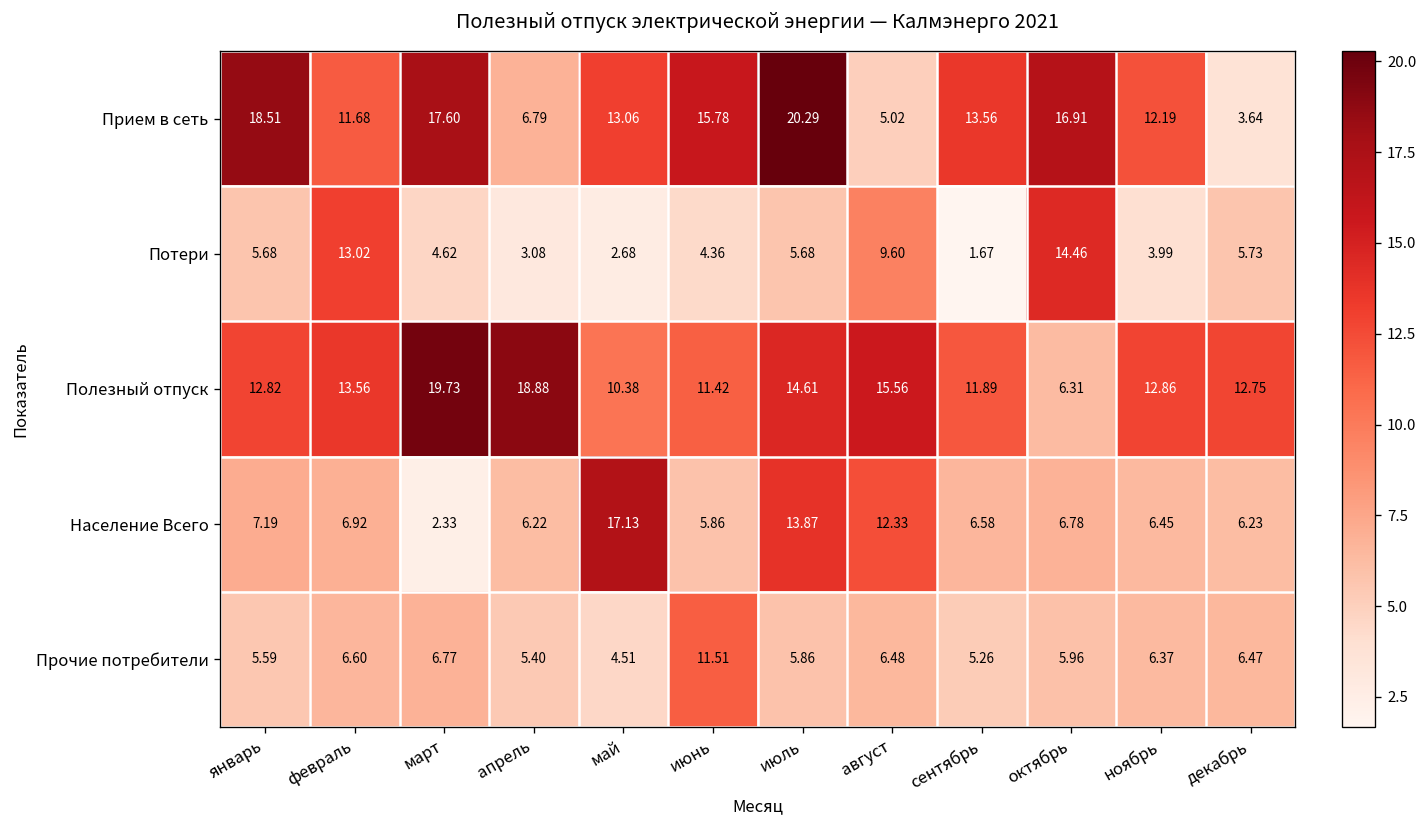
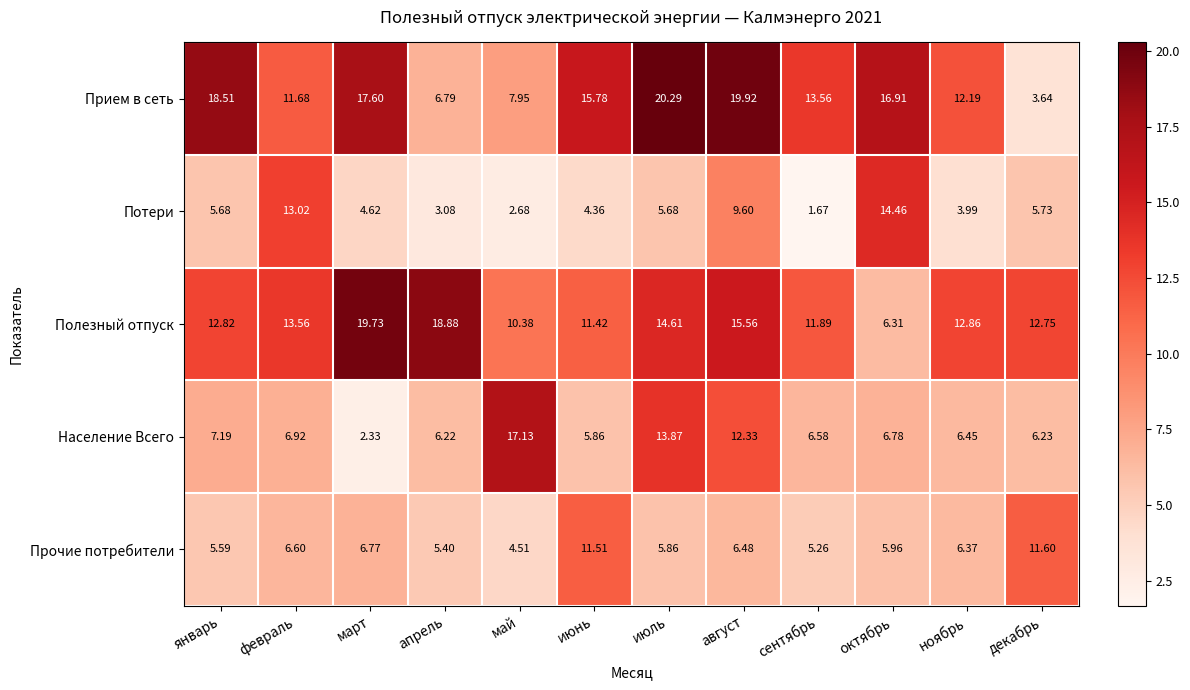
Прием в сеть, май: 13.06 -> 7.95
Прием в сеть, август: 5.02 -> 19.92
Прочие потребители, декабрь: 6.47 -> 11.60
